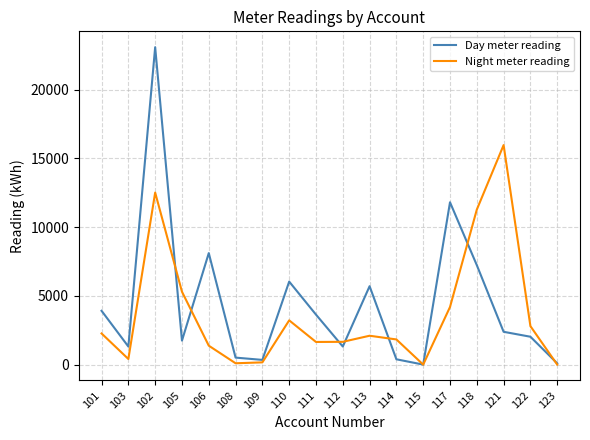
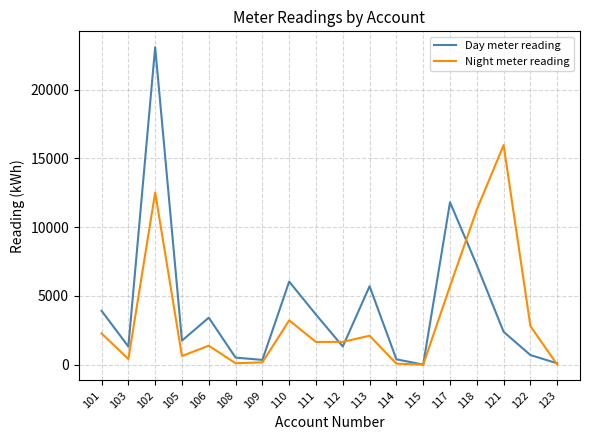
Night meter reading, 105: 5300 -> 600
Day meter reading, 106: 8100 -> 3400
Night meter reading, 114: 1800 -> 100
Night meter reading, 117: 4200 -> 5700
Day meter reading, 122: 2000 -> 700
